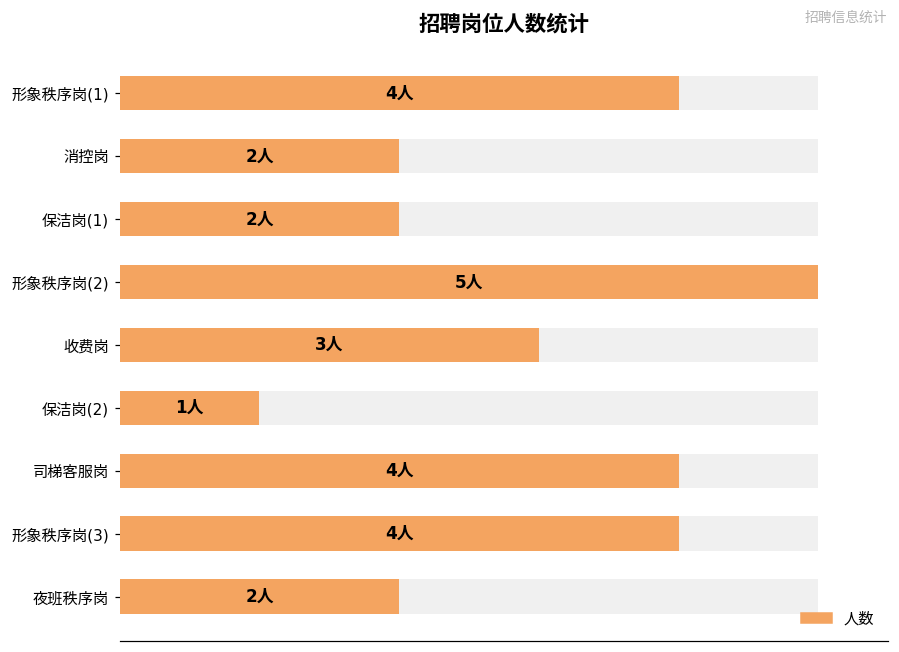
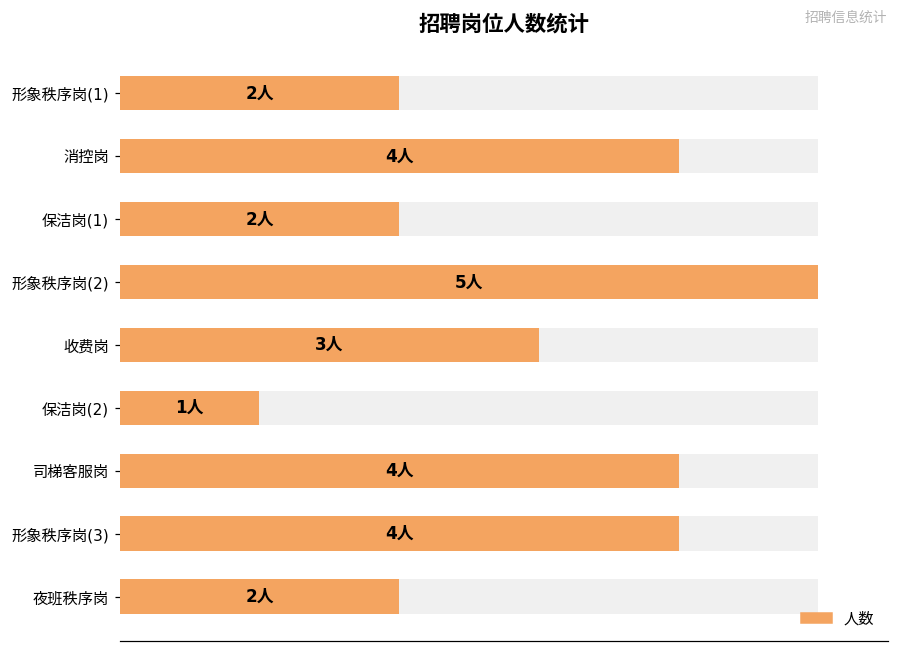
人数, 形象秩序岗(1): 4人 -> 2人
人数, 消控岗: 2人 -> 4人
